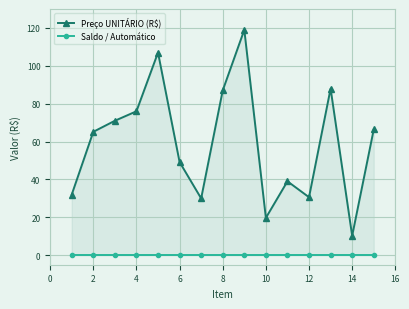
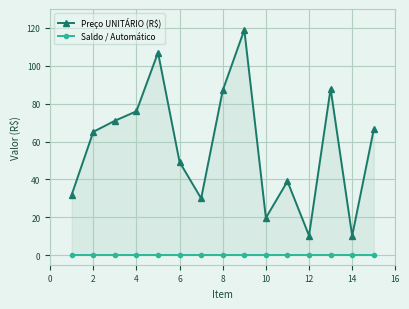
Preço UNITÁRIO (R$), 12: 31 -> 10
